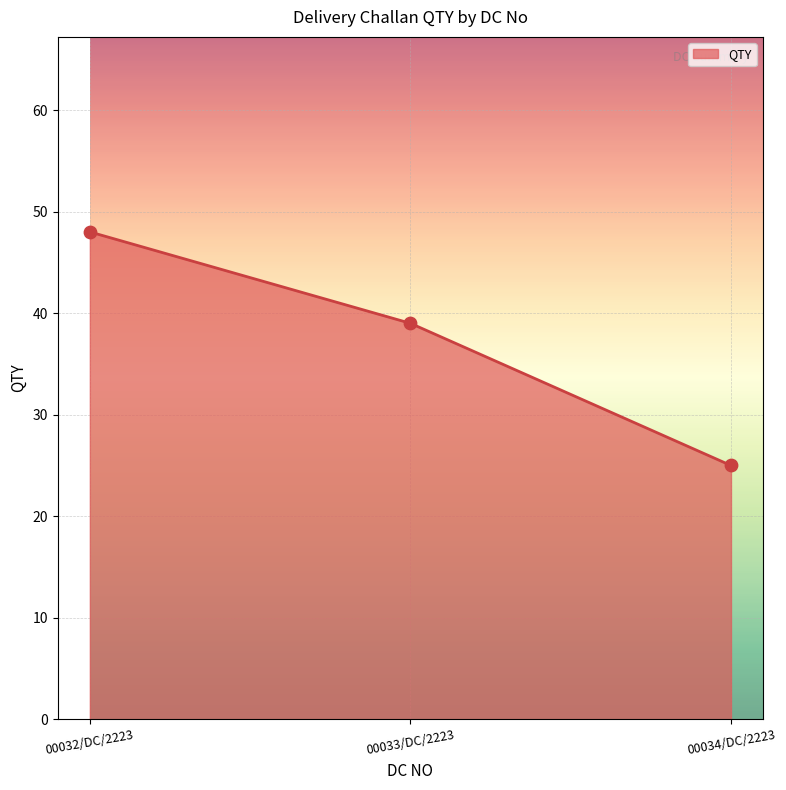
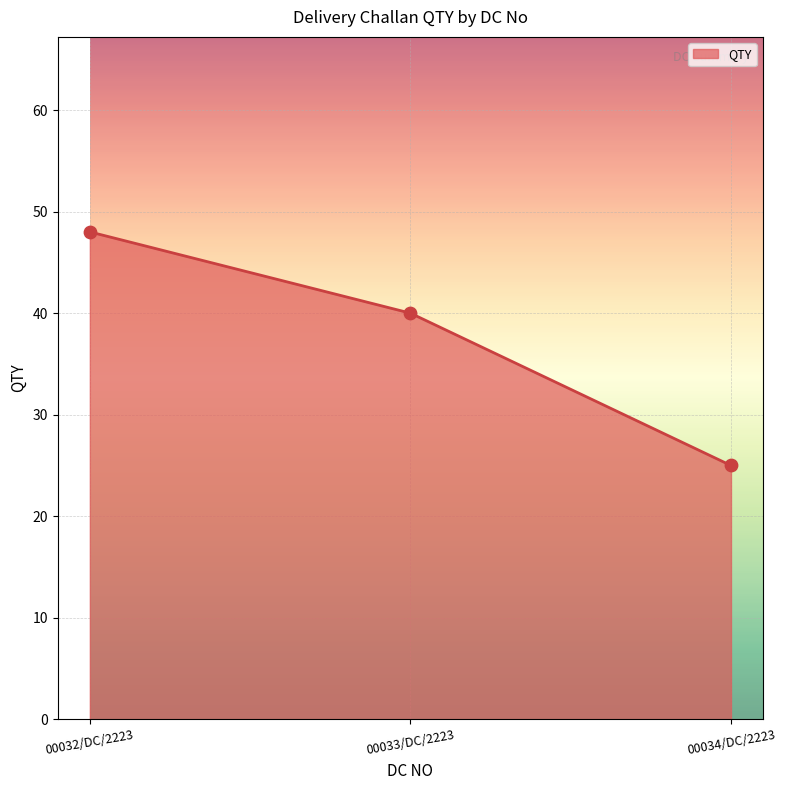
00033/DC/2223: 39 -> 40
